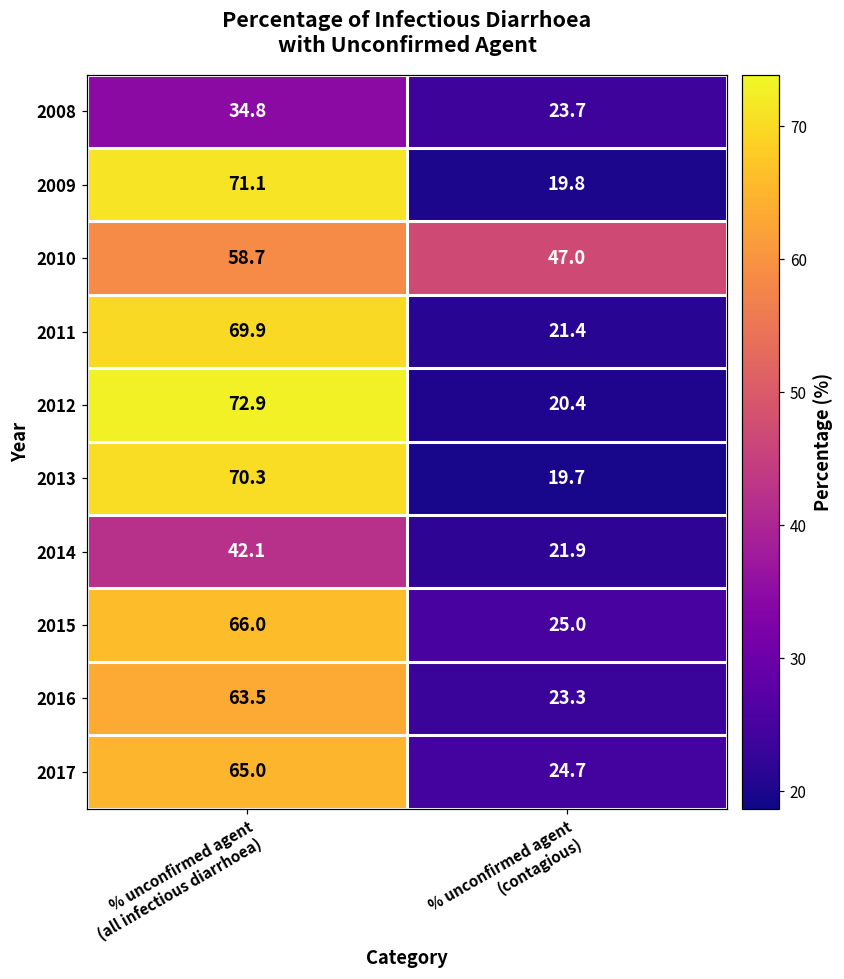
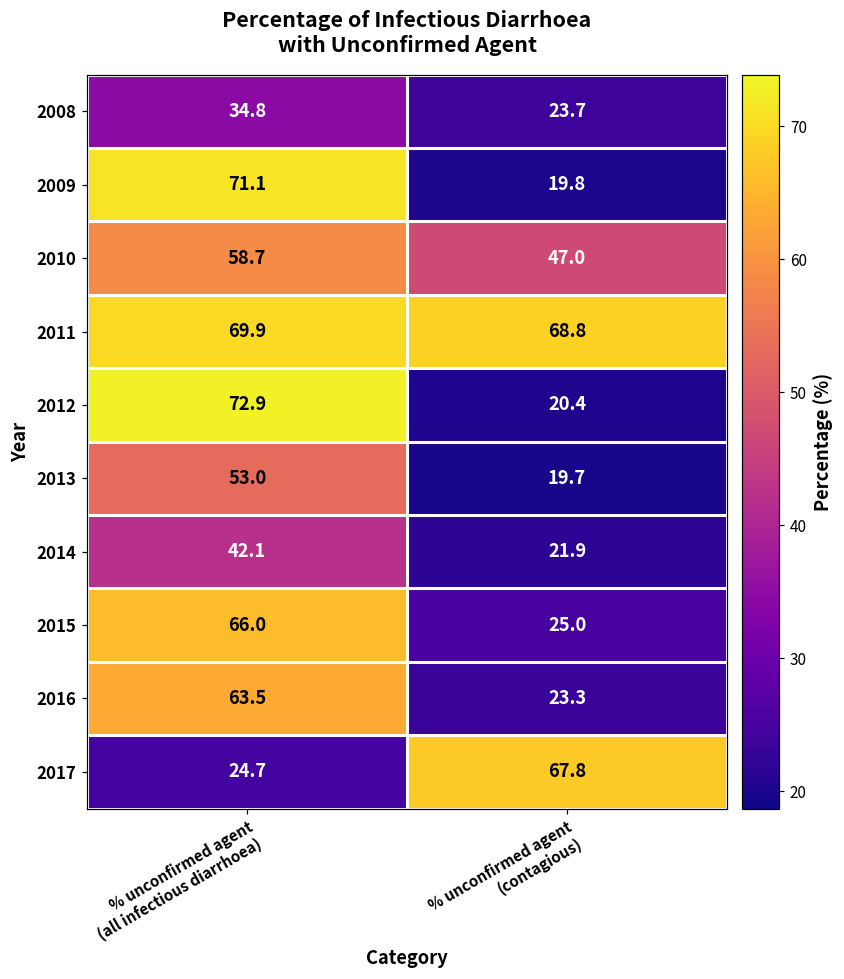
2011, % unconfirmed agent (contagious): 21.4 -> 68.8
2013, % unconfirmed agent (all infectious diarrhoea): 70.3 -> 53.0
2017, % unconfirmed agent (all infectious diarrhoea): 65.0 -> 24.7
2017, % unconfirmed agent (contagious): 24.7 -> 67.8
